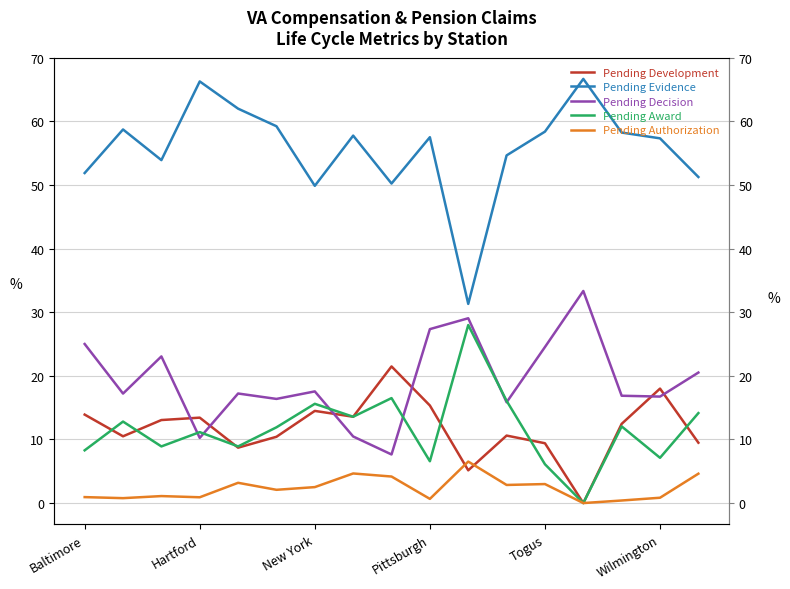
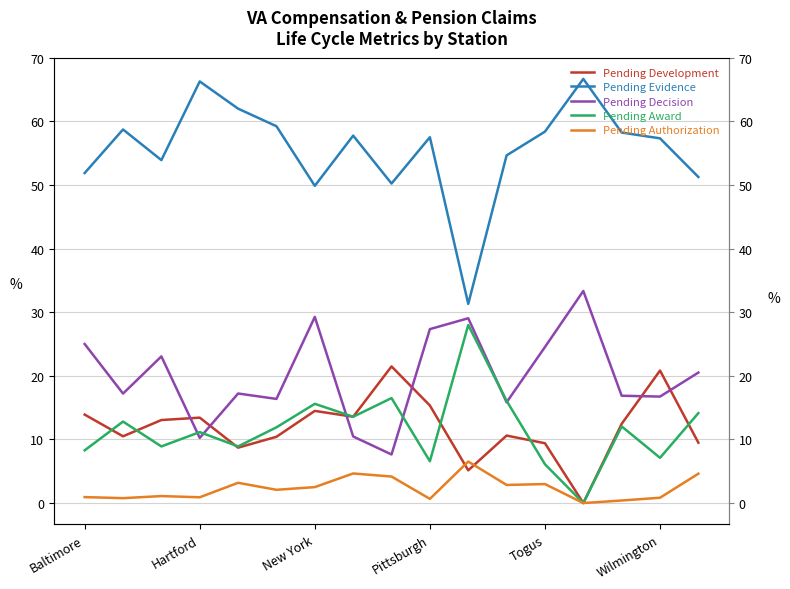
Pending Decision, New York: 18 -> 29
Pending Development, Wilmington: 18 -> 21
